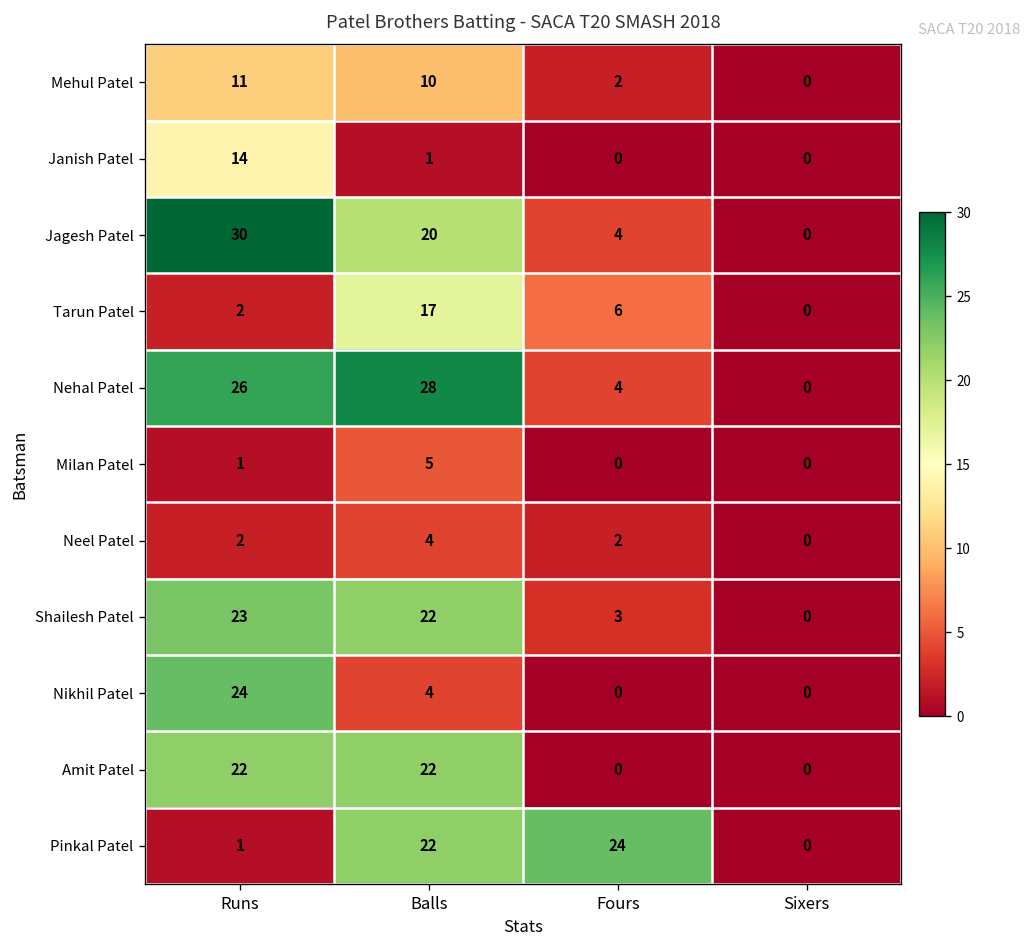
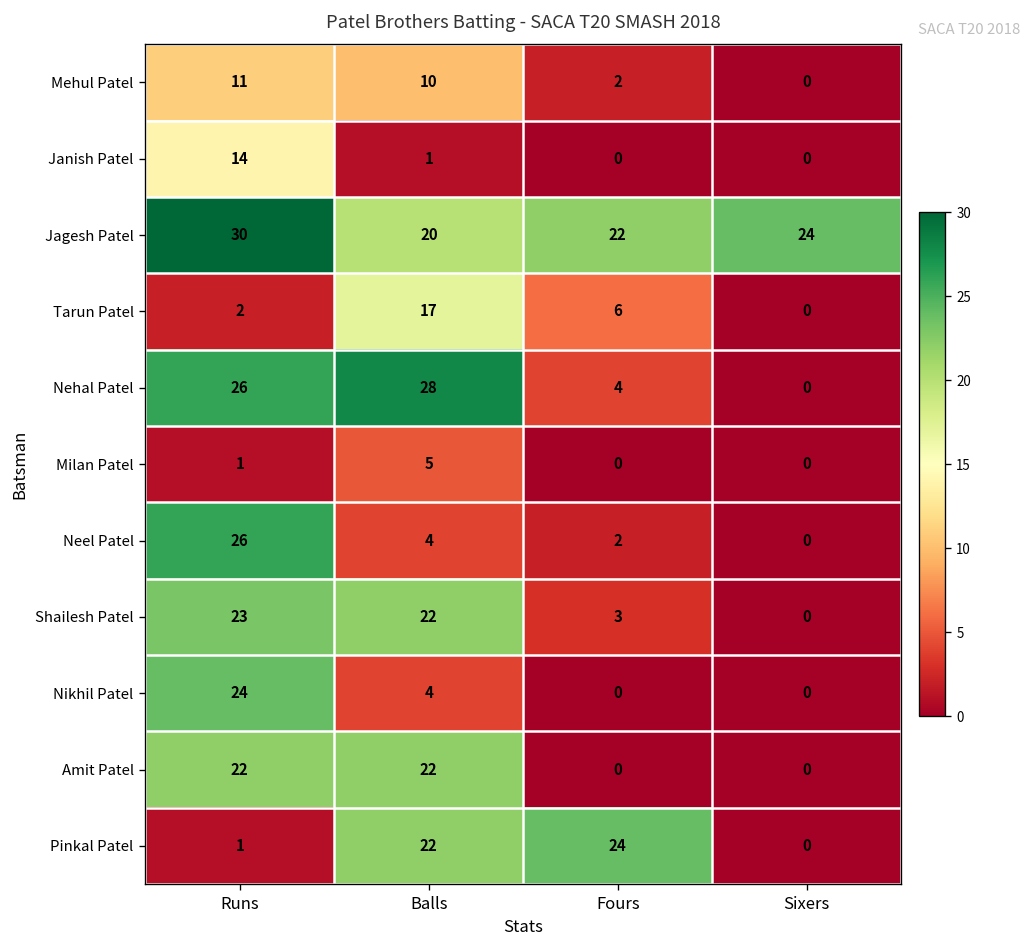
Jagesh Patel, Fours: 4 -> 22
Jagesh Patel, Sixers: 0 -> 24
Neel Patel, Runs: 2 -> 26
